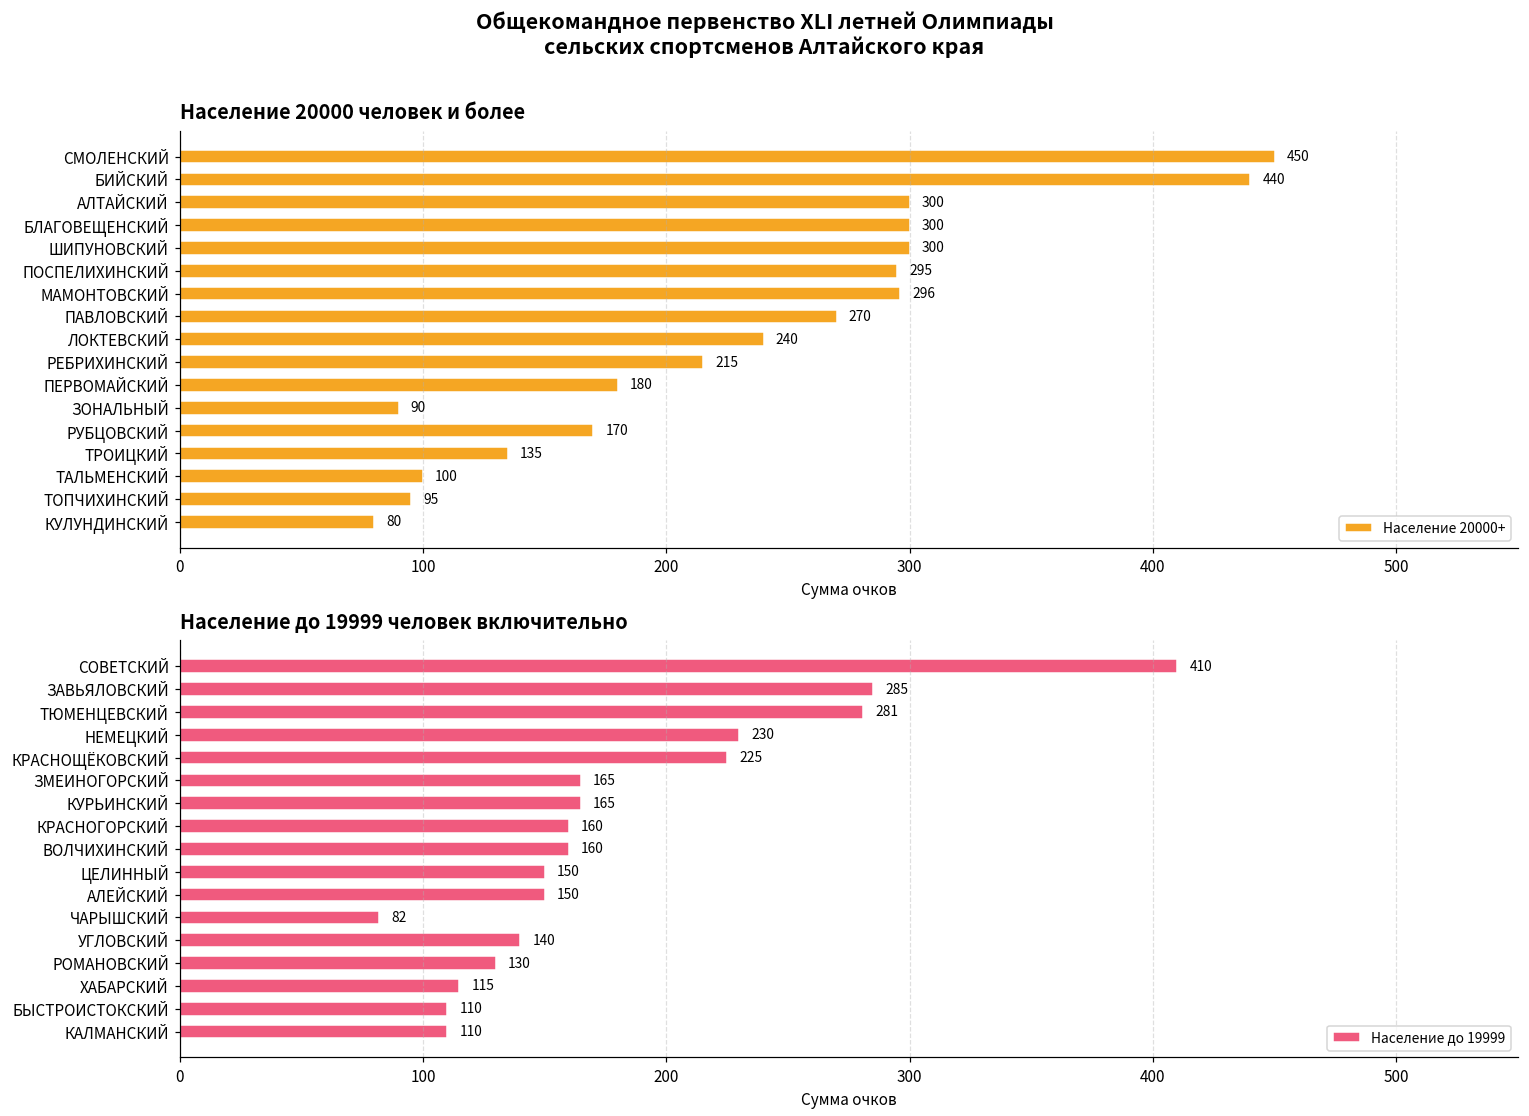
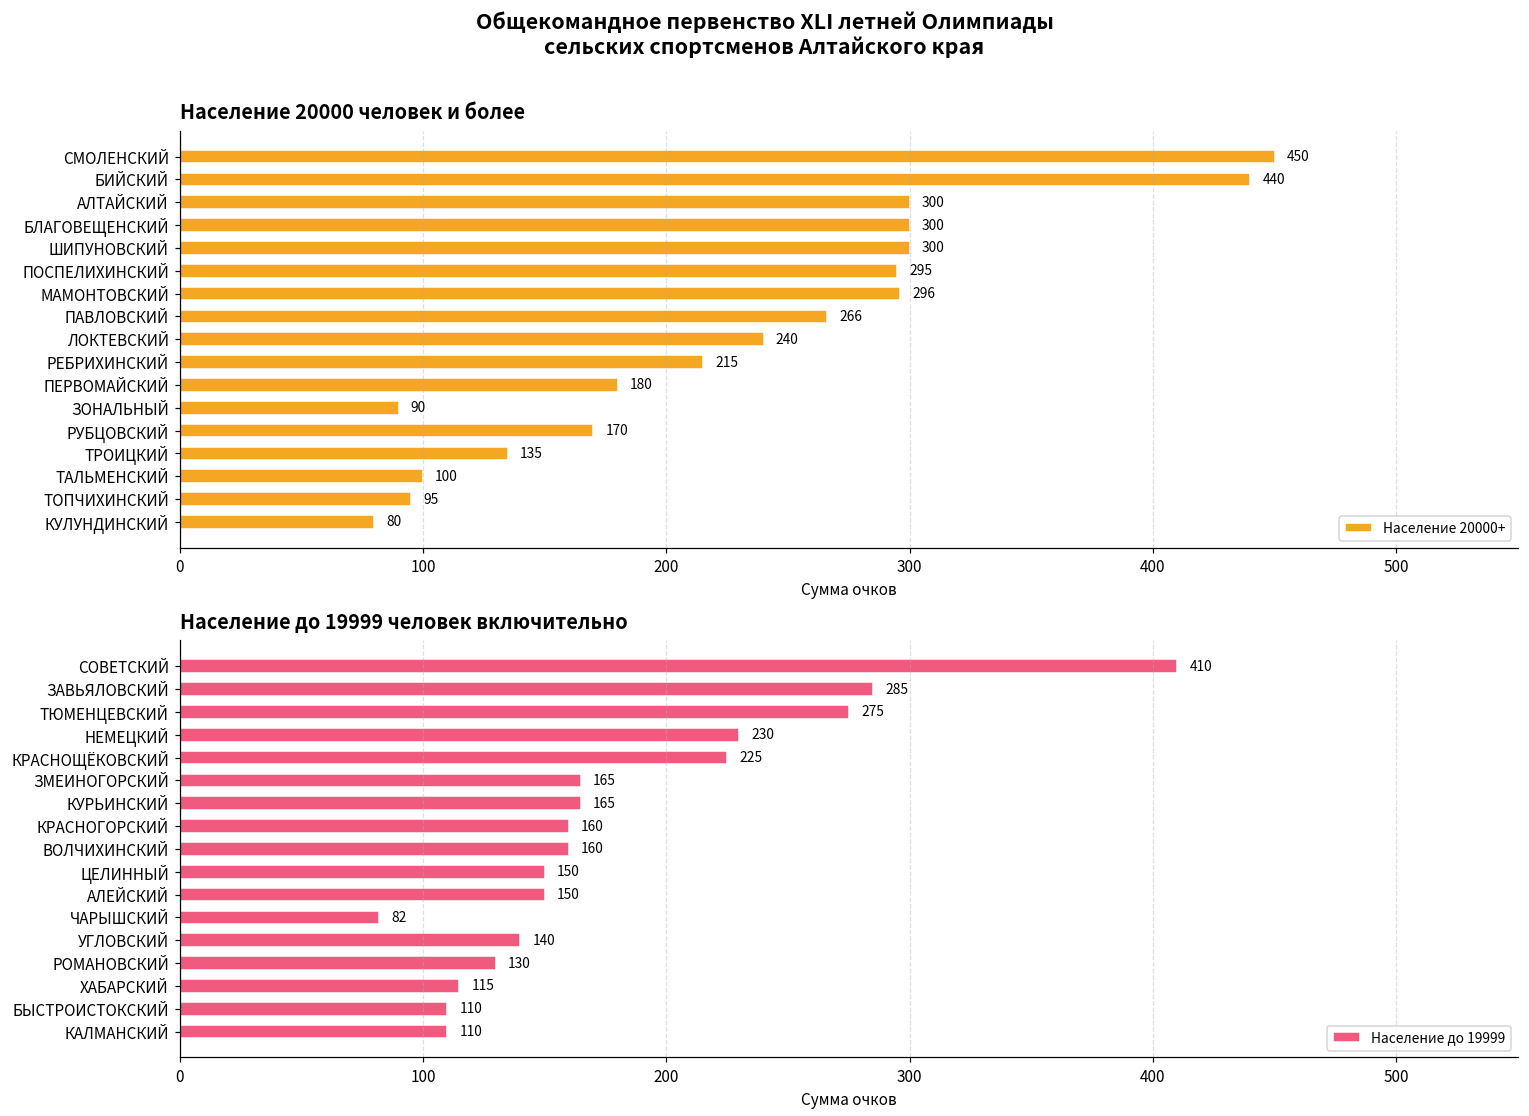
Население 20000 человек и более, ПАВЛОВСКИЙ: 270 -> 266
Население до 19999 человек включительно, ТЮМЕНЦЕВСКИЙ: 281 -> 275
